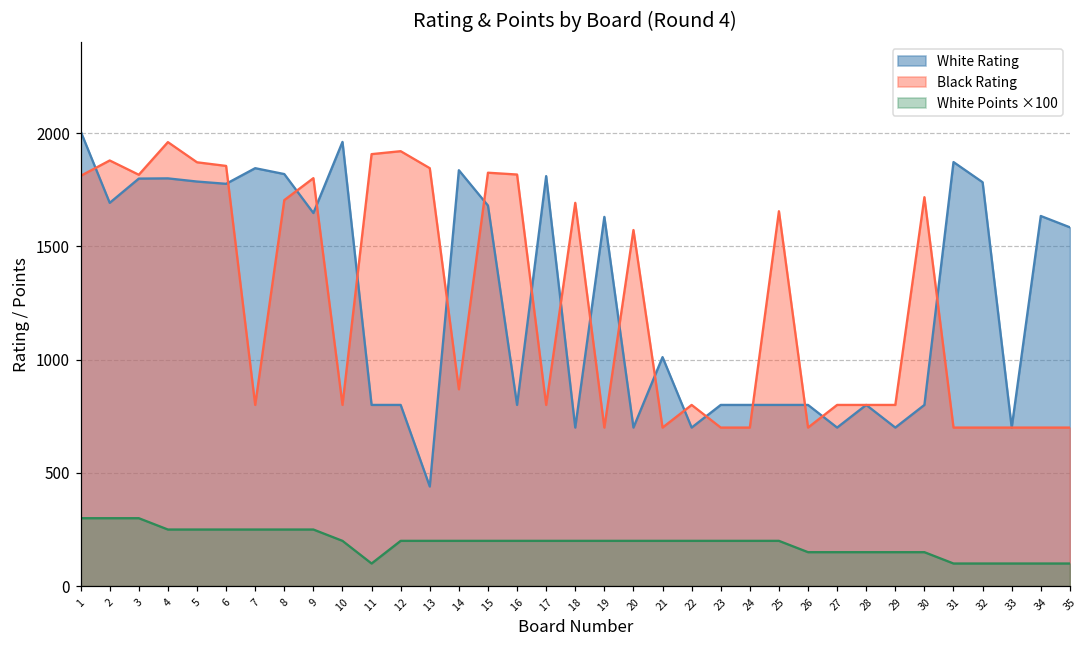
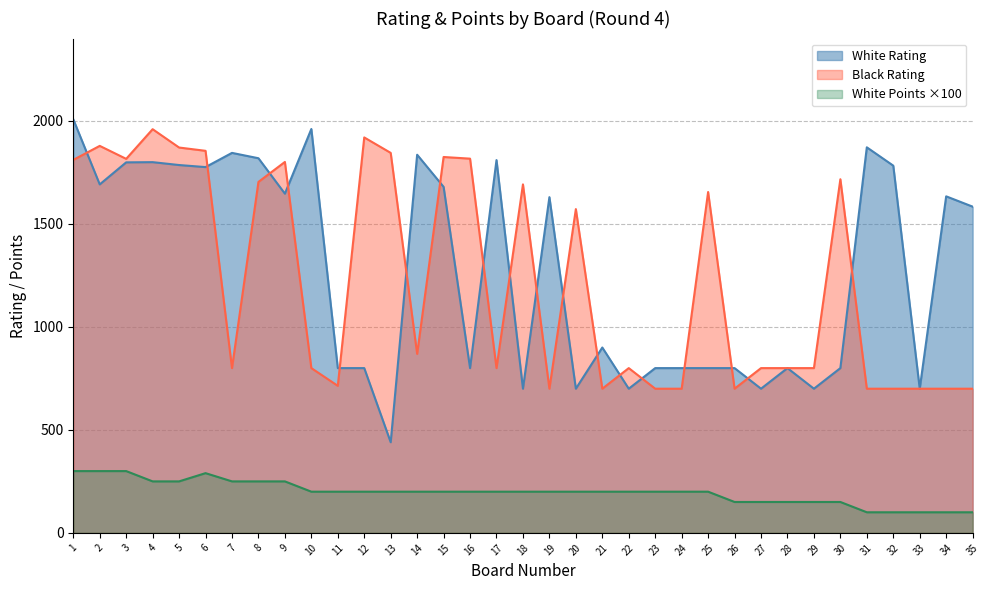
White Points ×100, 6: 250 -> 290
Black Rating, 11: 1910 -> 710
White Points ×100, 11: 100 -> 200
White Rating, 21: 1010 -> 900
